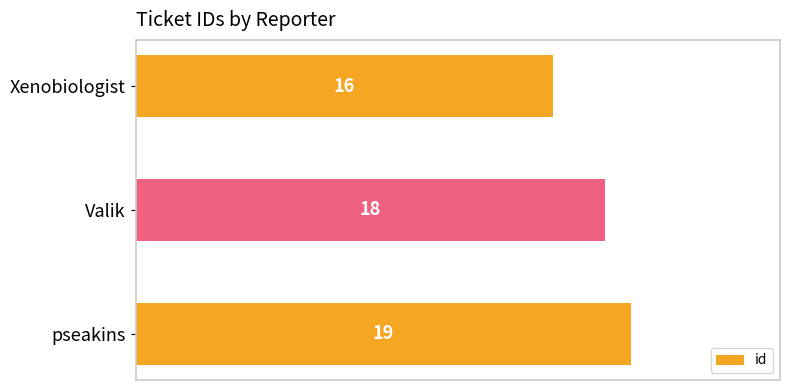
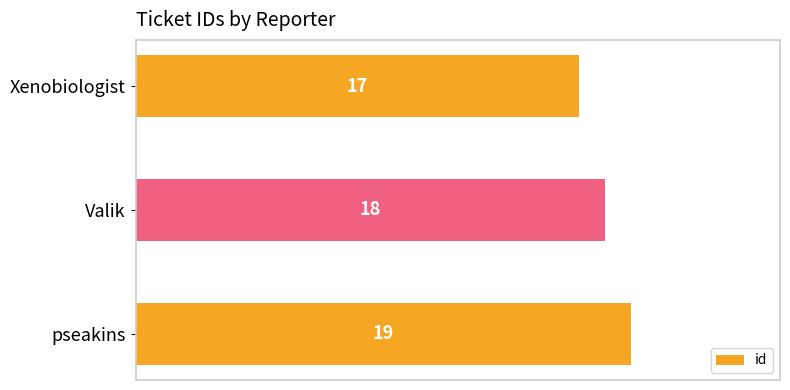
Xenobiologist: 16 -> 17
